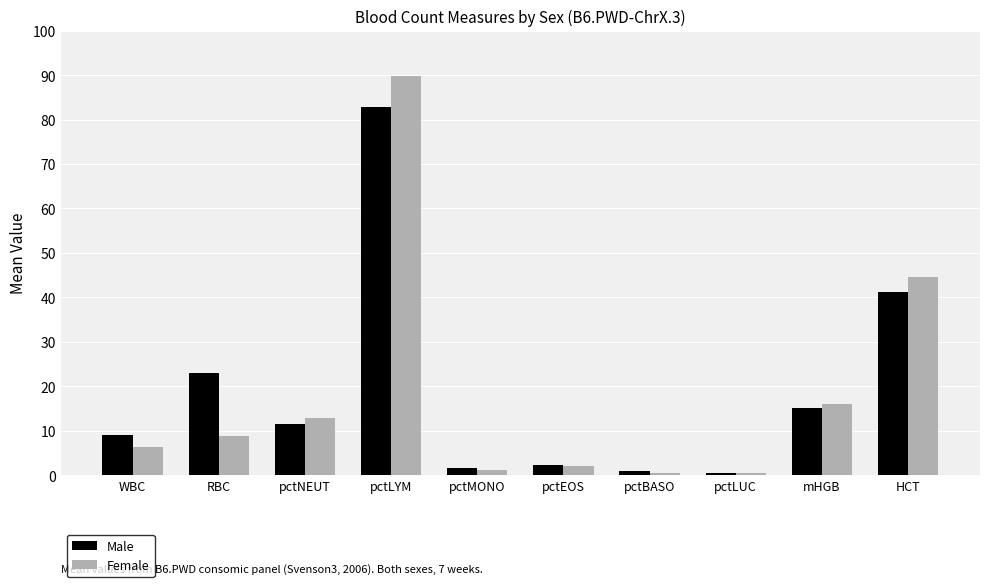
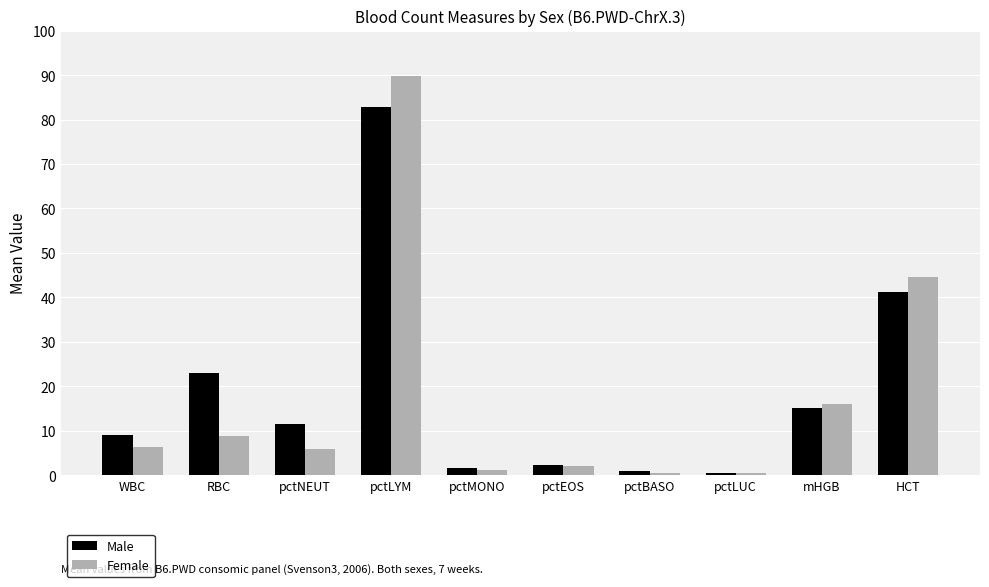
Female, pctNEUT: 13 -> 6
